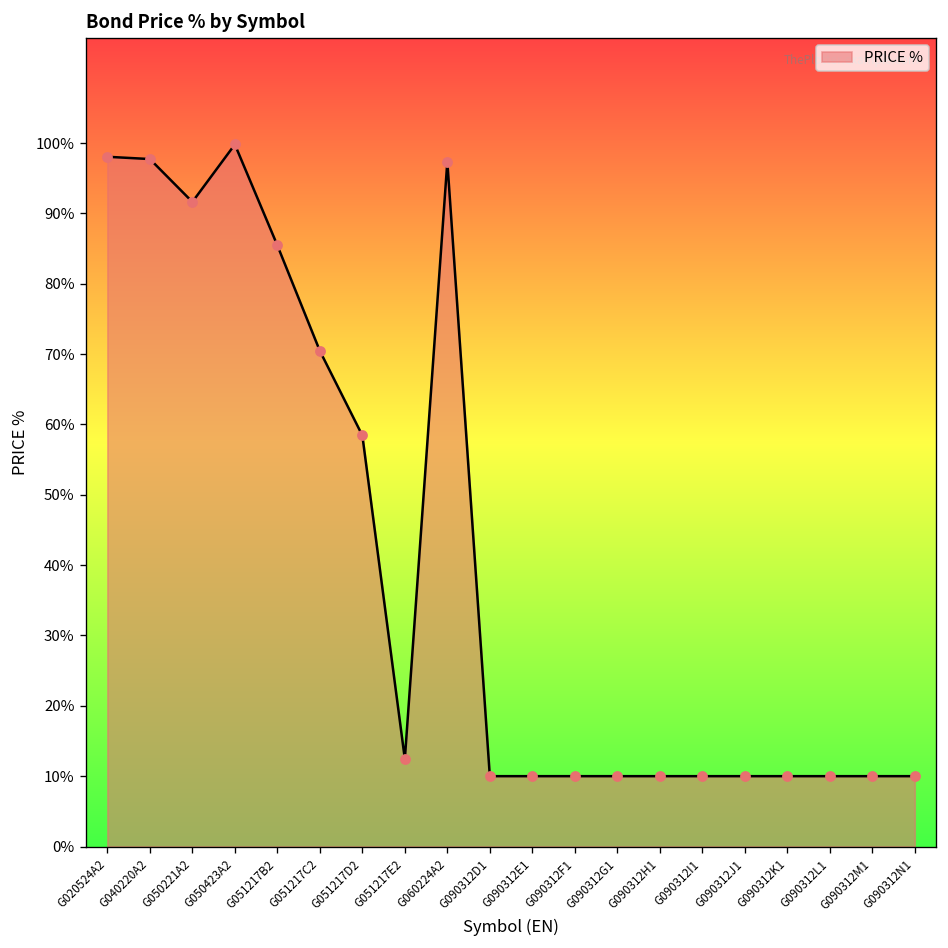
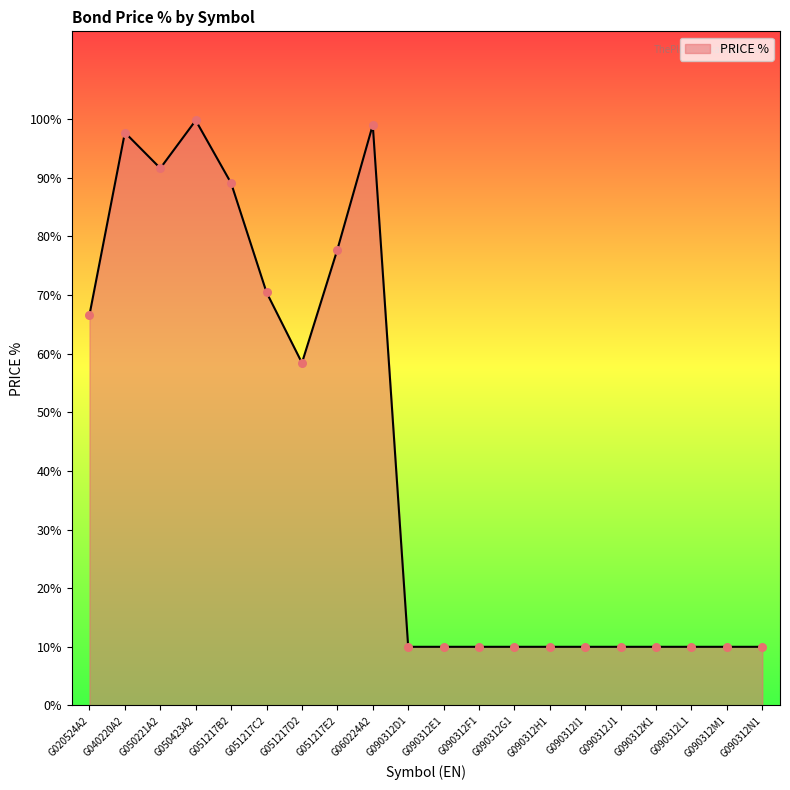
G020524A2: 98% -> 67%
G051217B2: 85% -> 89%
G051217E2: 12% -> 78%
G060224A2: 97% -> 99%
